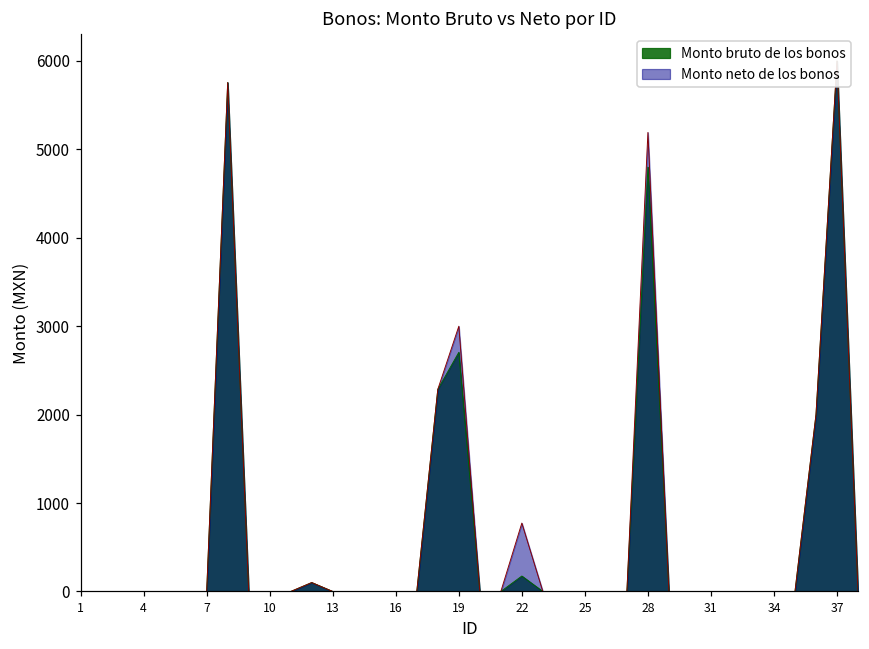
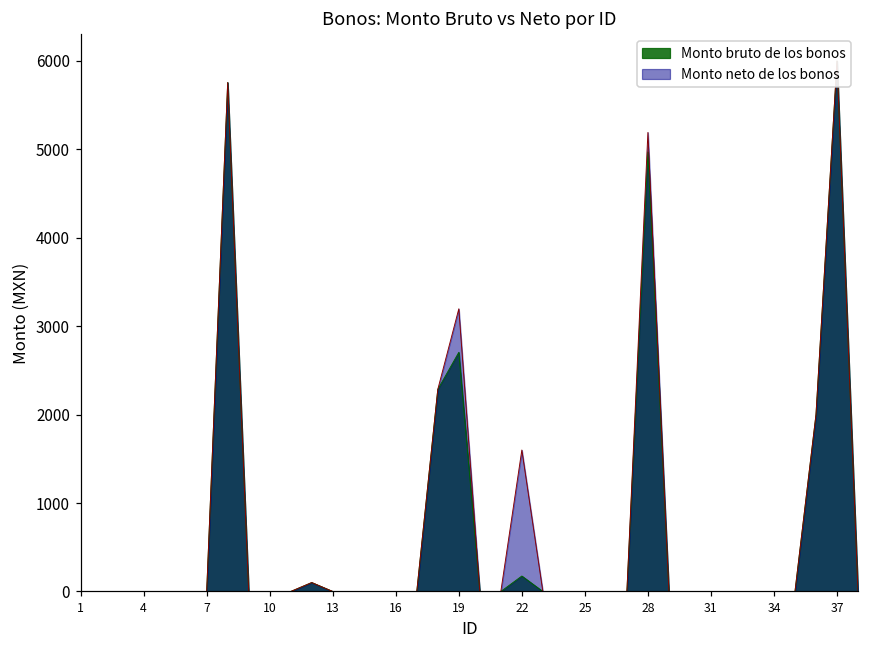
Monto neto de los bonos, 19: 3000 -> 3200
Monto neto de los bonos, 22: 800 -> 1600
Monto bruto de los bonos, 28: 4800 -> 5000
